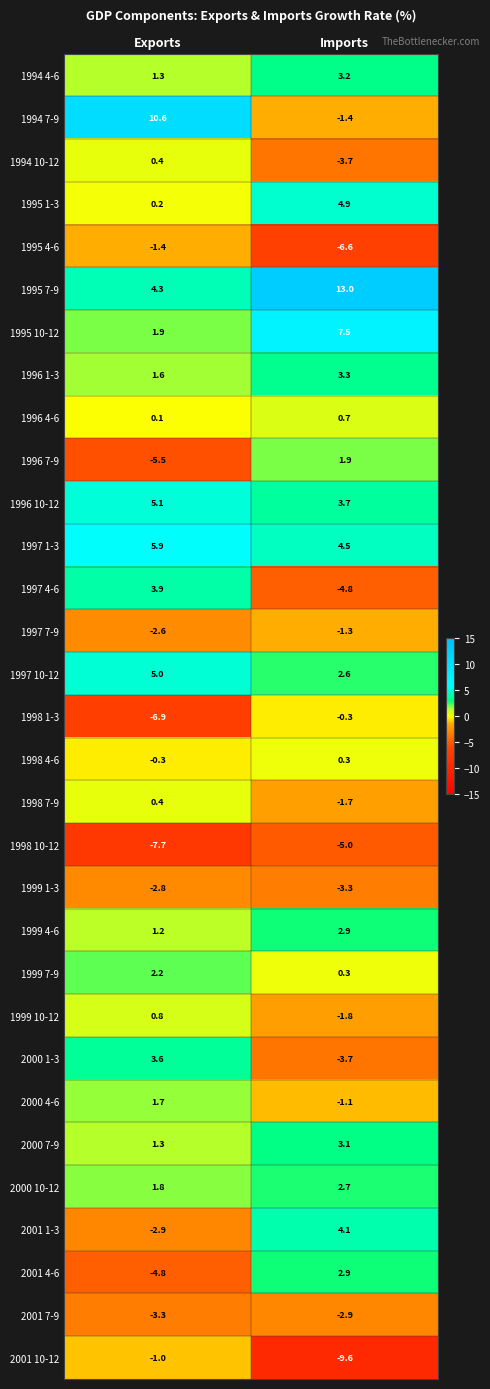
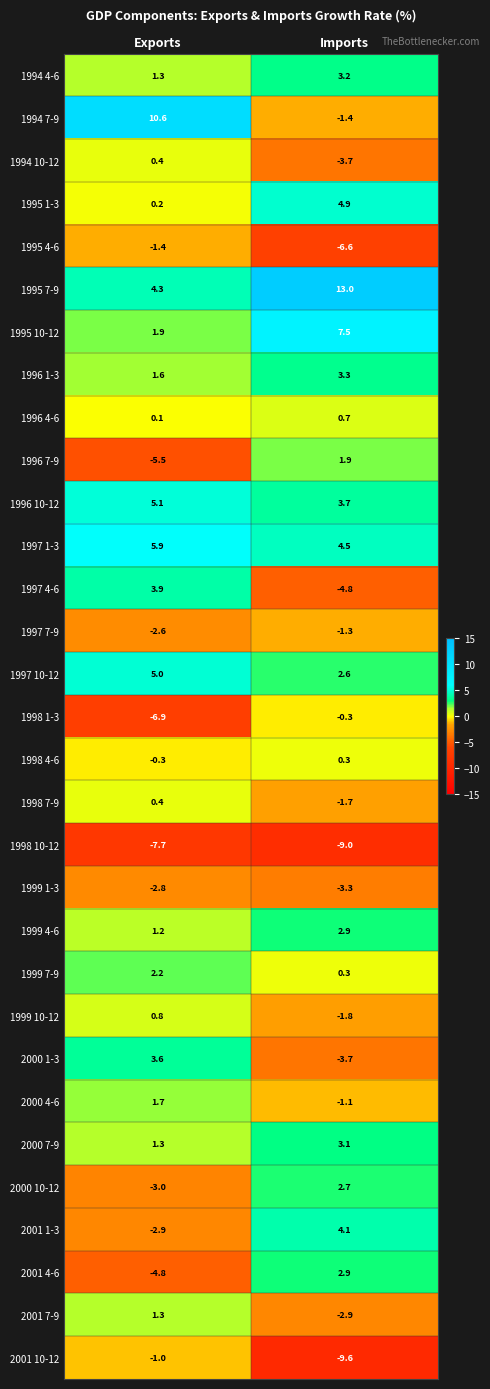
1998 10-12, Imports: -5.0 -> -9.0
2000 10-12, Exports: 1.8 -> -3.0
2001 7-9, Exports: -3.3 -> 1.3
